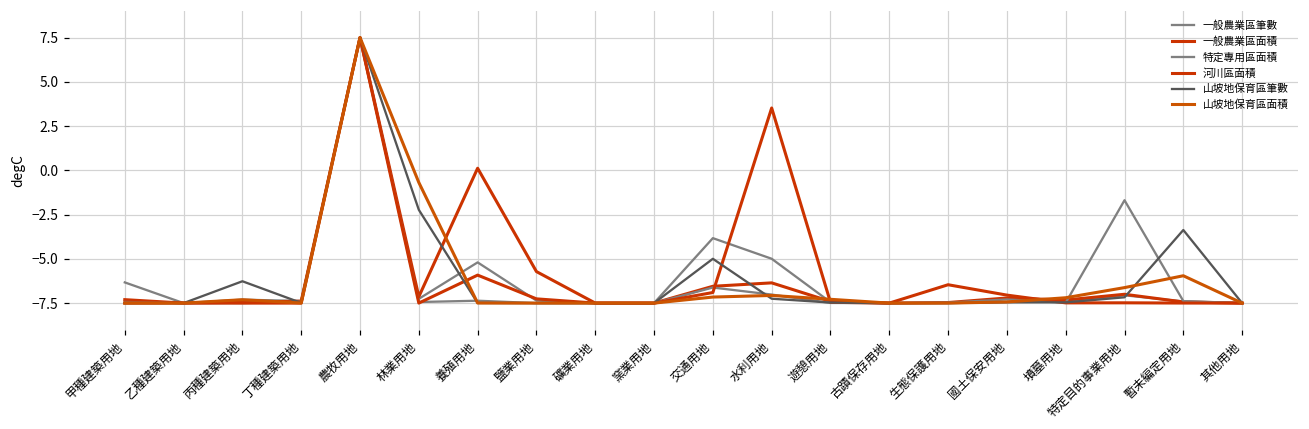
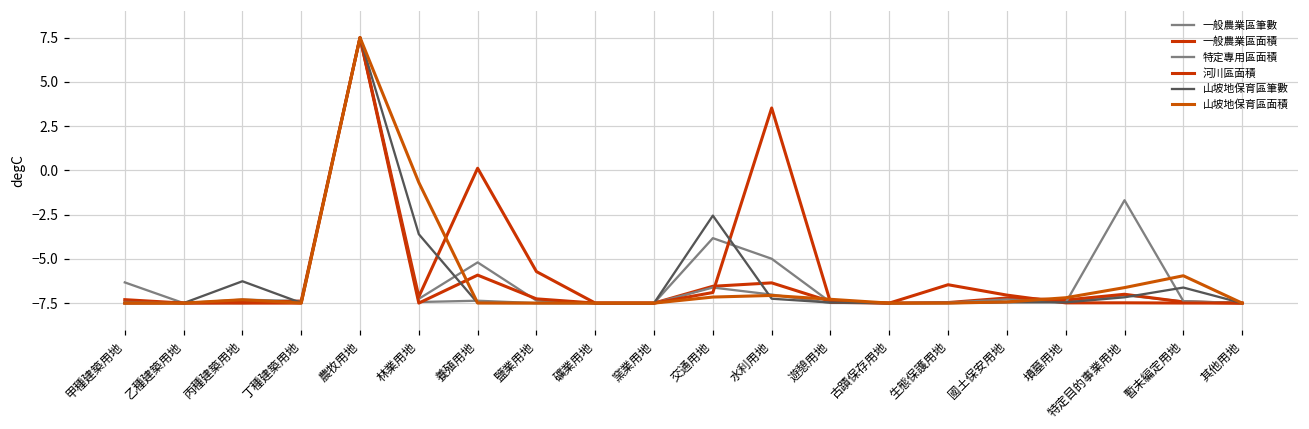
山坡地保育區筆數, 林業用地: -2.2 -> -3.6
山坡地保育區筆數, 交通用地: -5.0 -> -2.6
山坡地保育區筆數, 暫未編定用地: -3.4 -> -6.6
